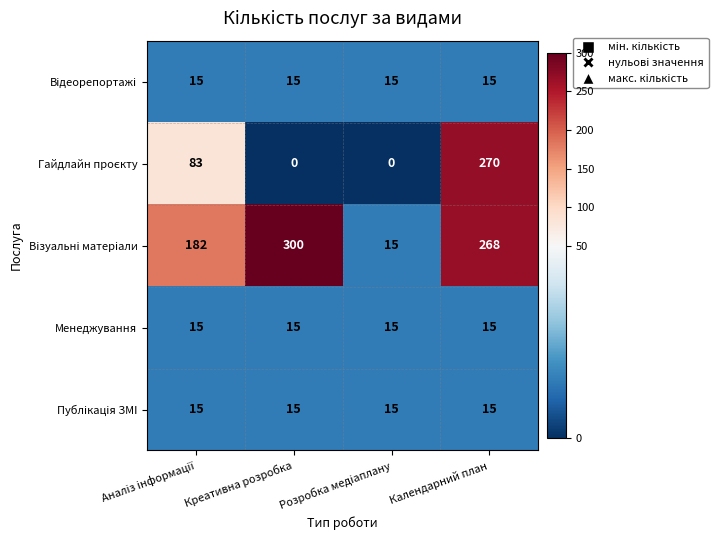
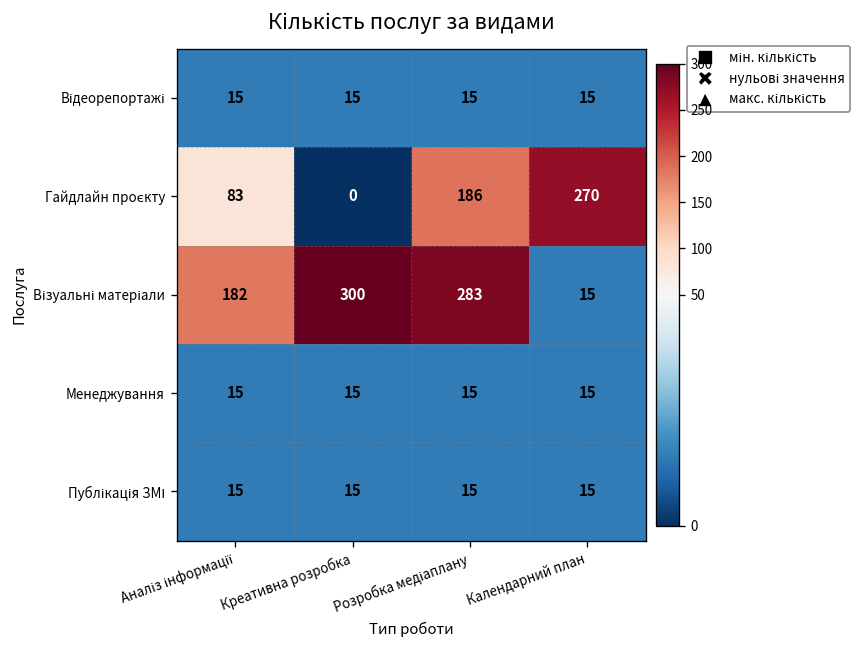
Гайдлайн проєкту, Розробка медіаплану: 0 -> 186
Візуальні матеріали, Розробка медіаплану: 15 -> 283
Візуальні матеріали, Календарний план: 268 -> 15
